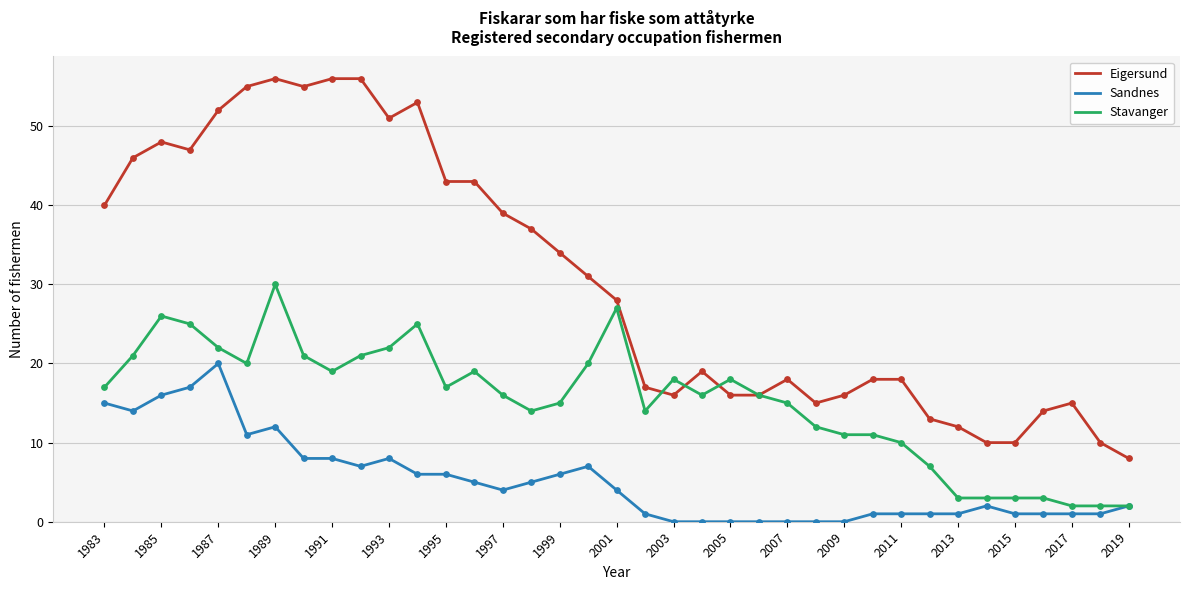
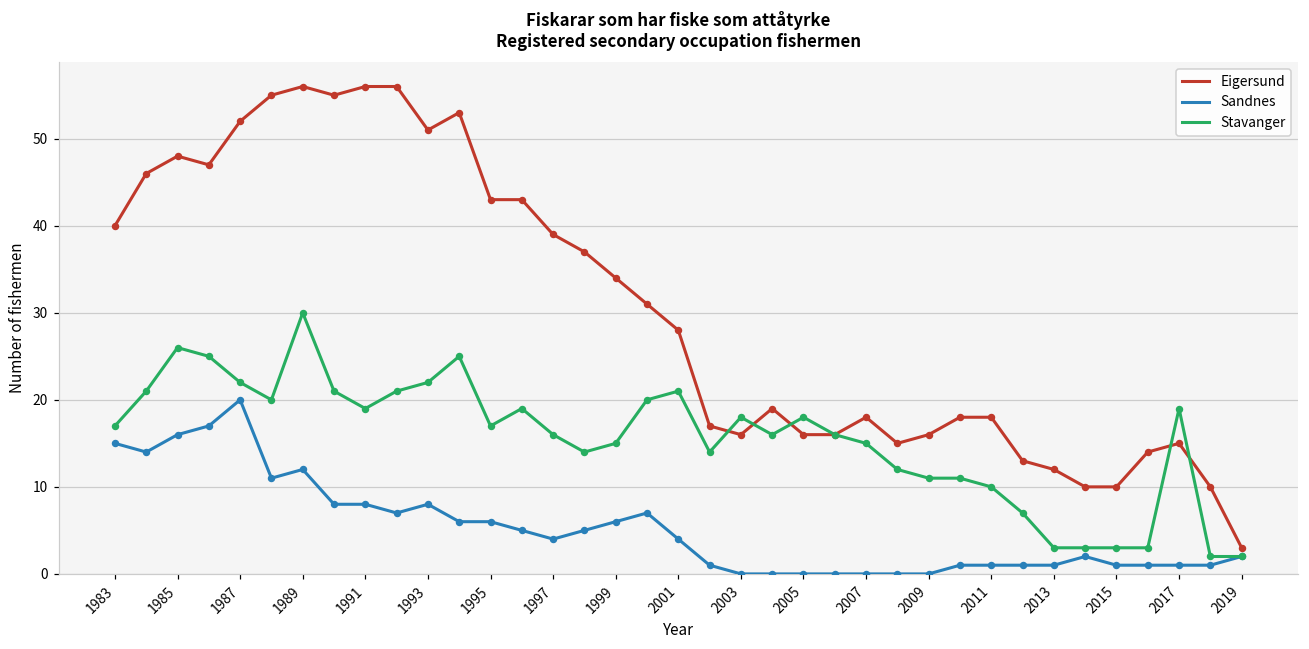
Stavanger, 2001: 27 -> 21
Stavanger, 2017: 2 -> 19
Eigersund, 2019: 8 -> 3
